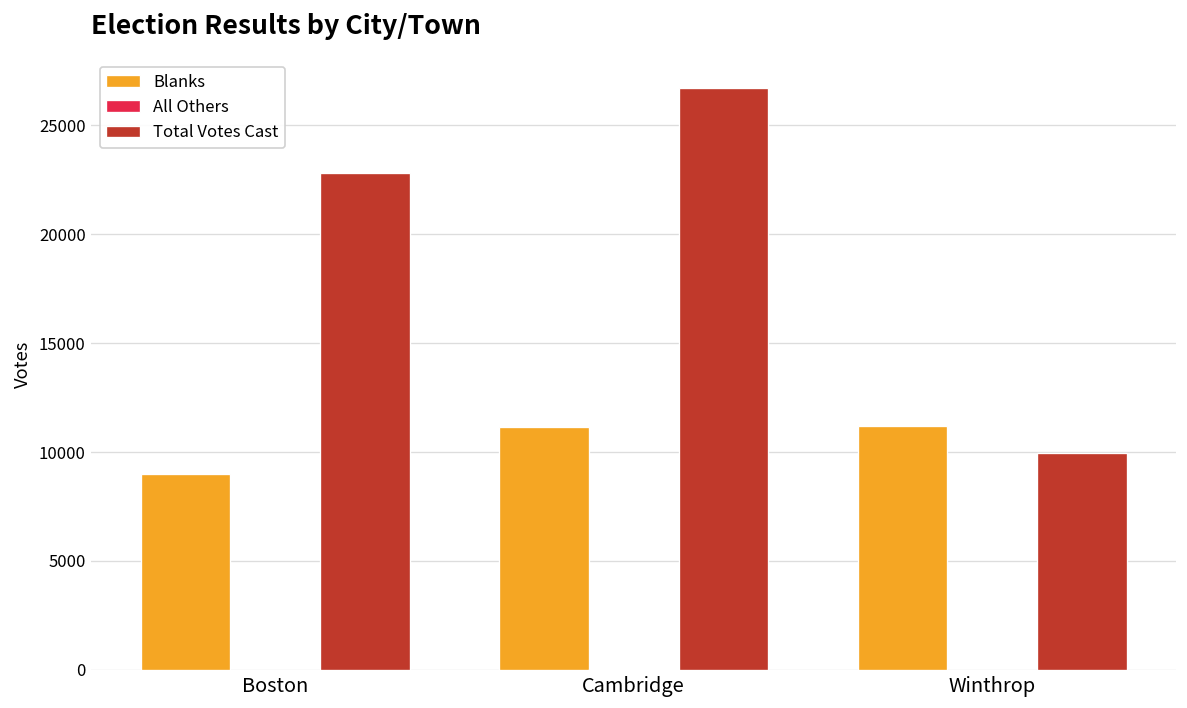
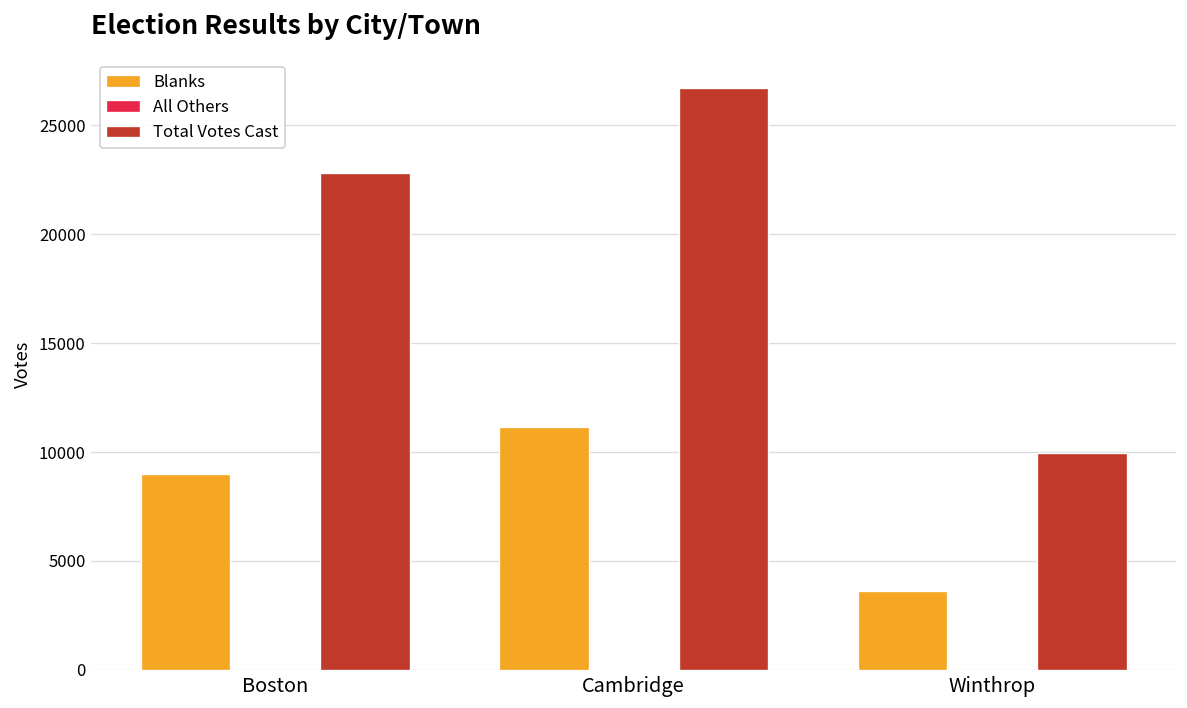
Blanks, Winthrop: 11200 -> 3600
